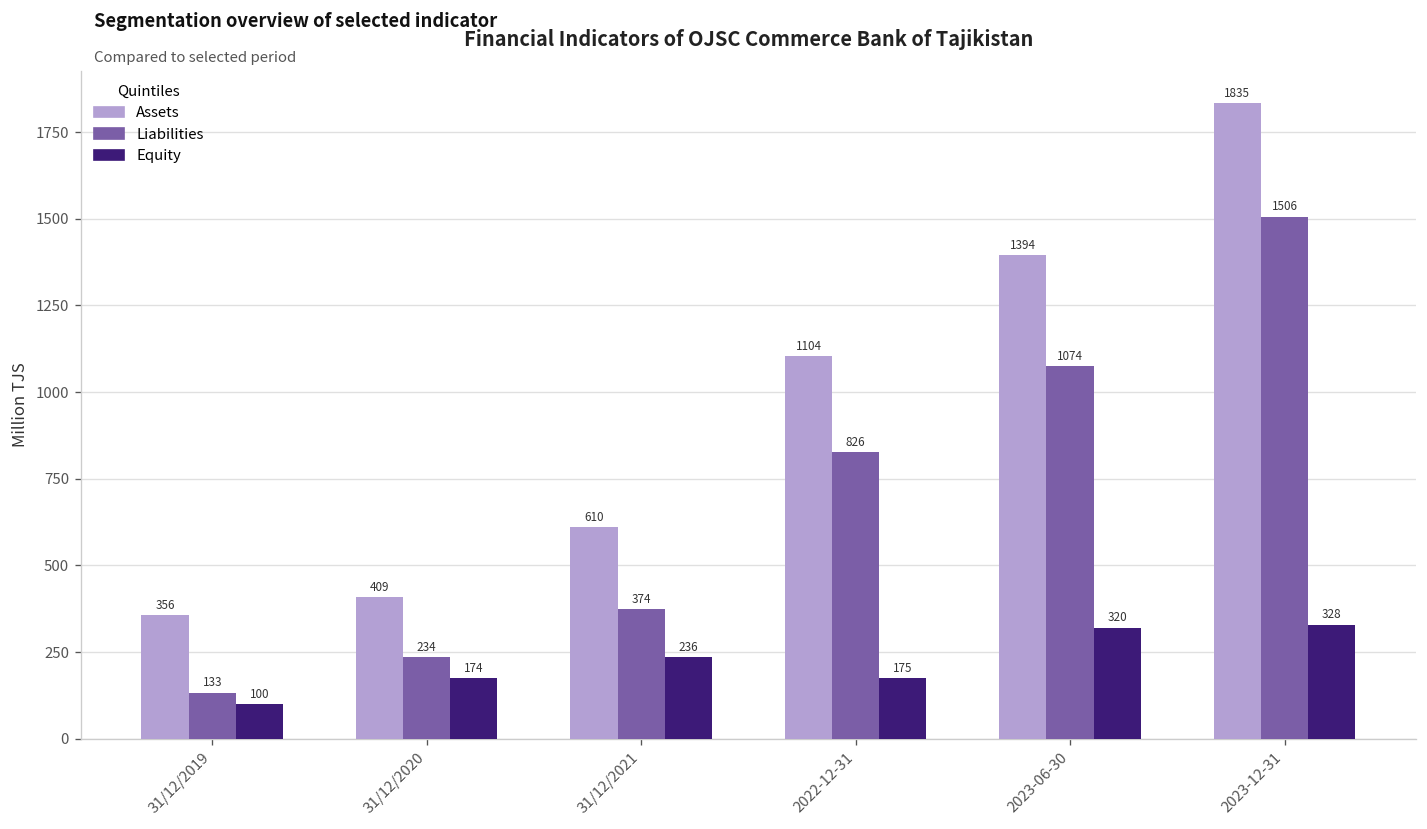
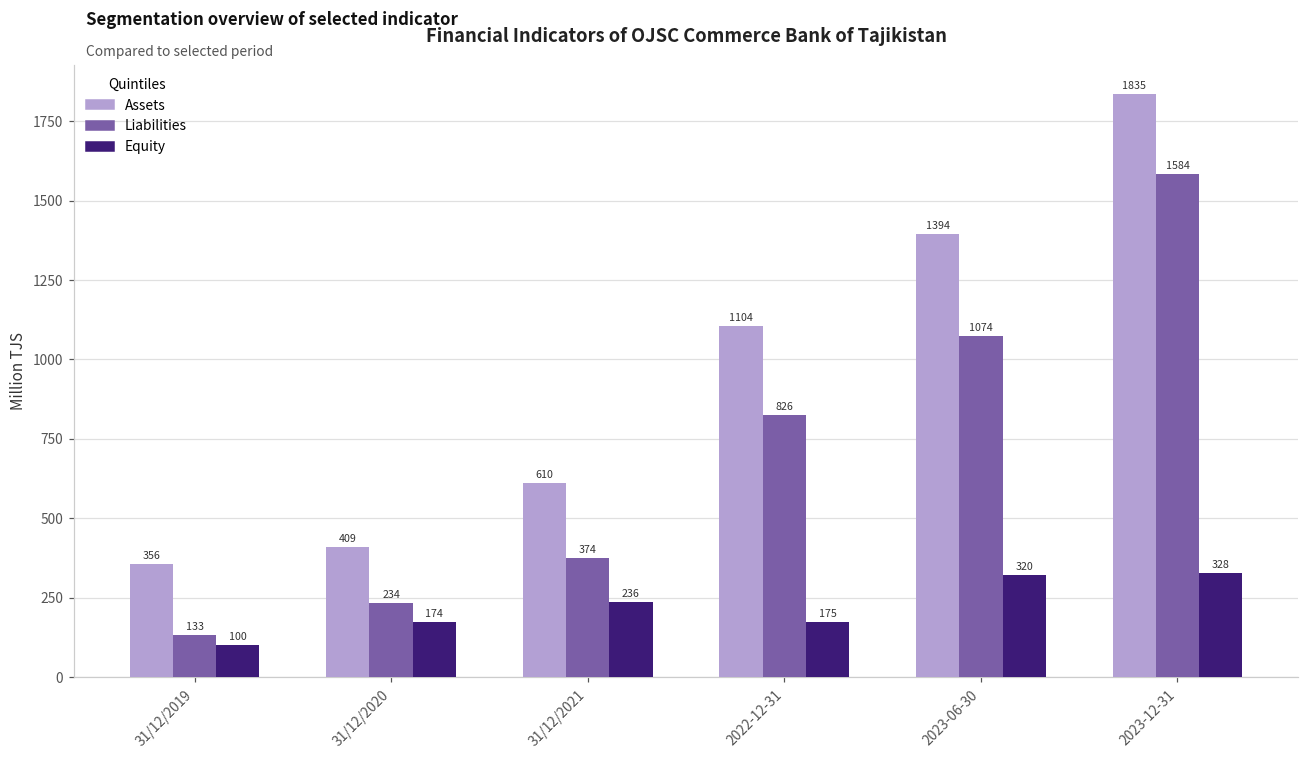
Liabilities, 2023-12-31: 1506 -> 1584
